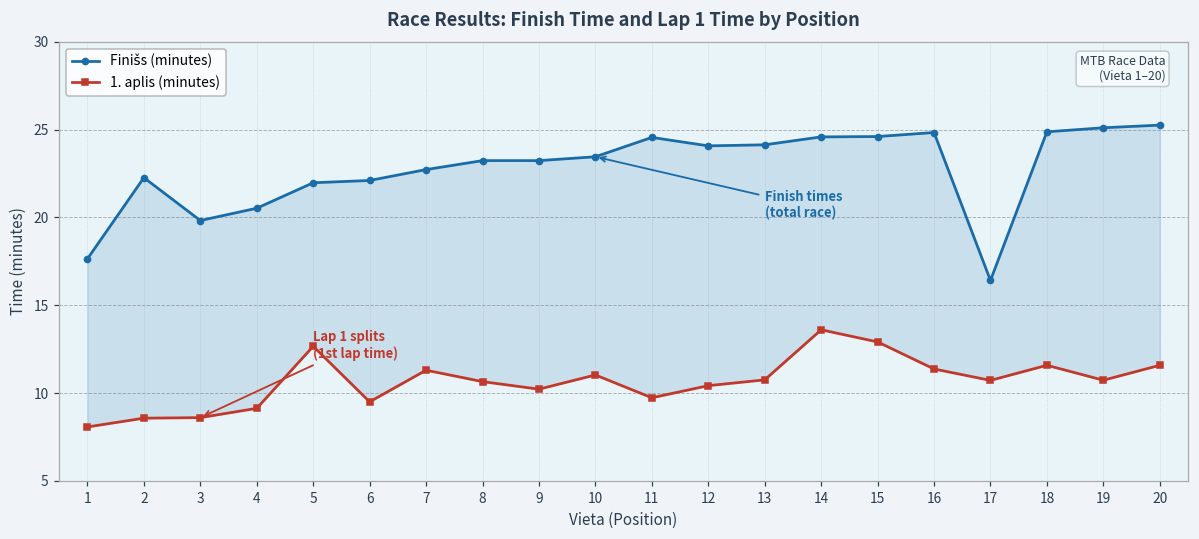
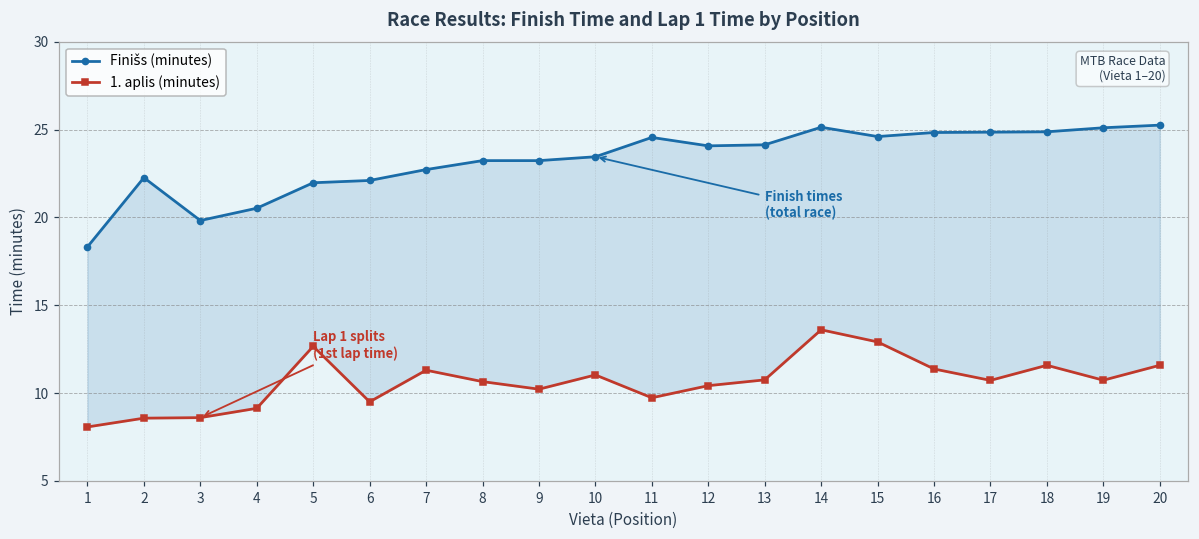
Finišs (minutes), 1: 17.6 -> 18.3
Finišs (minutes), 14: 24.6 -> 25.1
Finišs (minutes), 17: 16.4 -> 24.9
